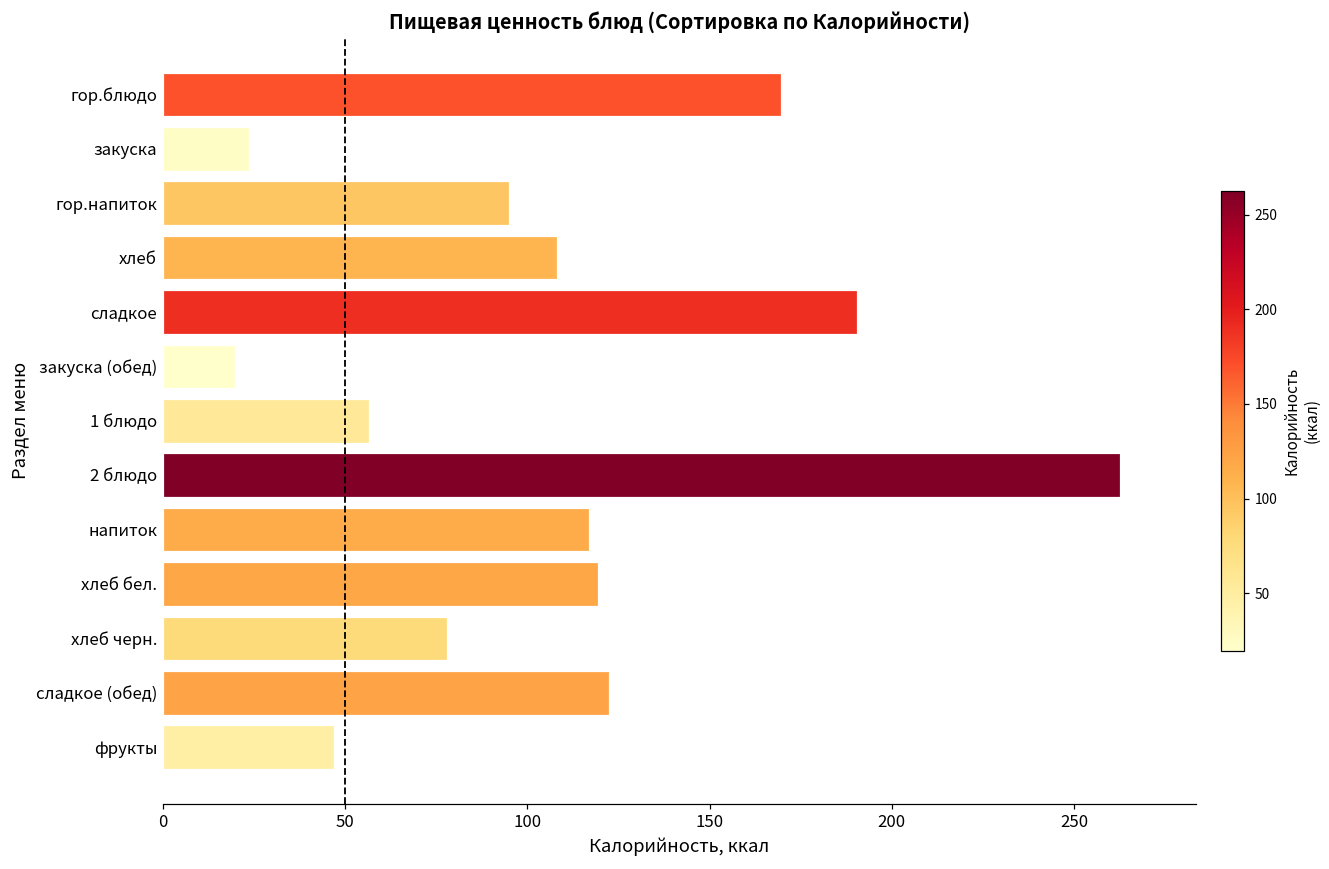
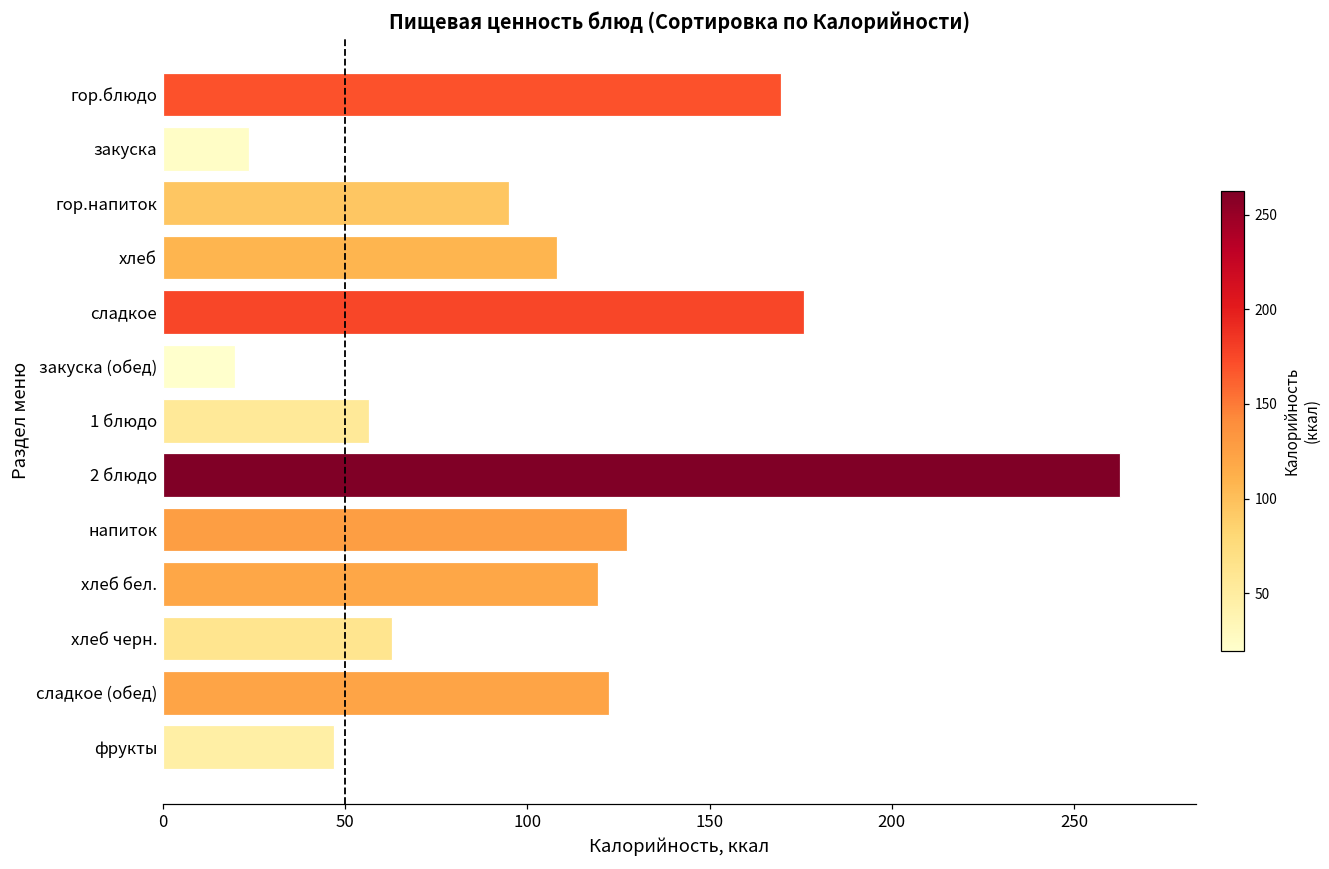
сладкое: 190 -> 176
напиток: 117 -> 127
хлеб черн.: 78 -> 63
